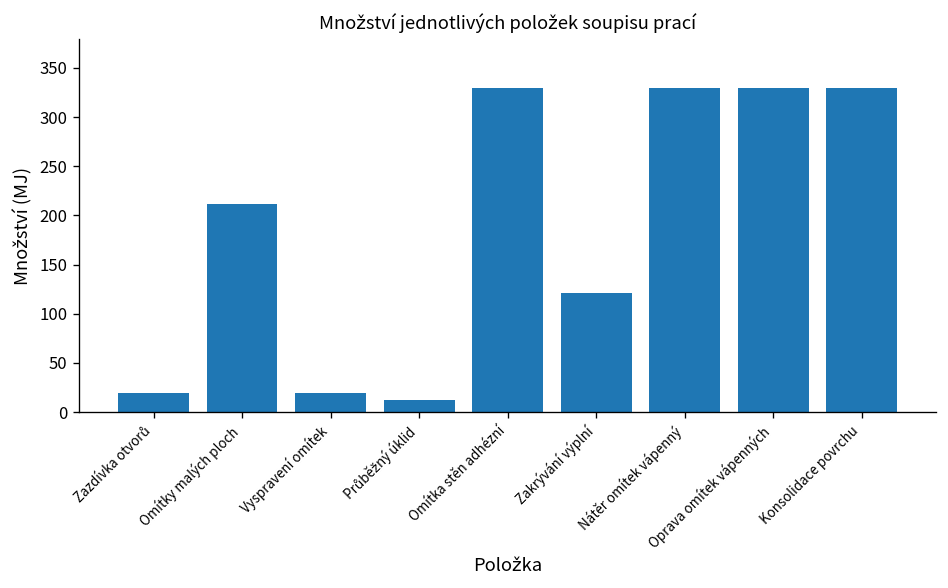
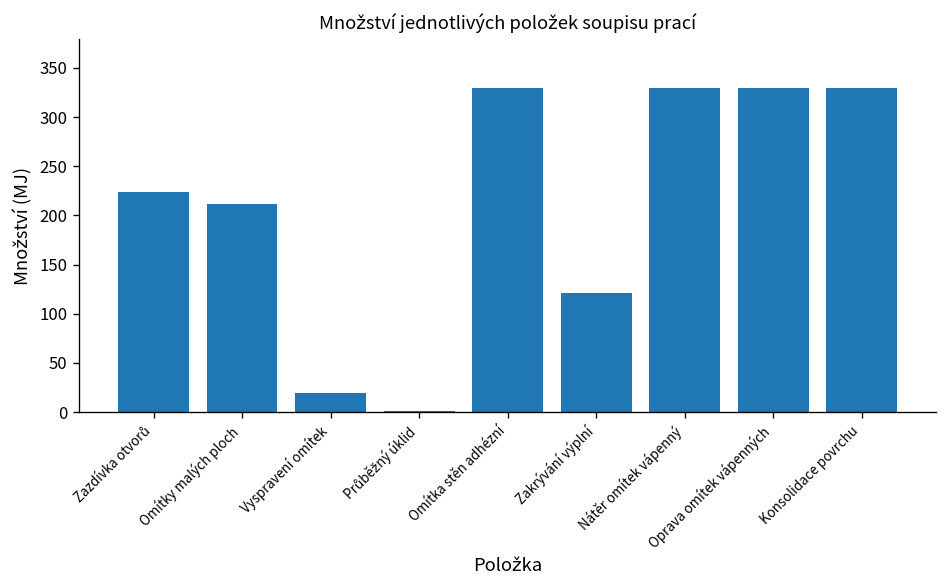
Zazdívka otvorů: 20 -> 220
Průběžný úklid: 10 -> 0
